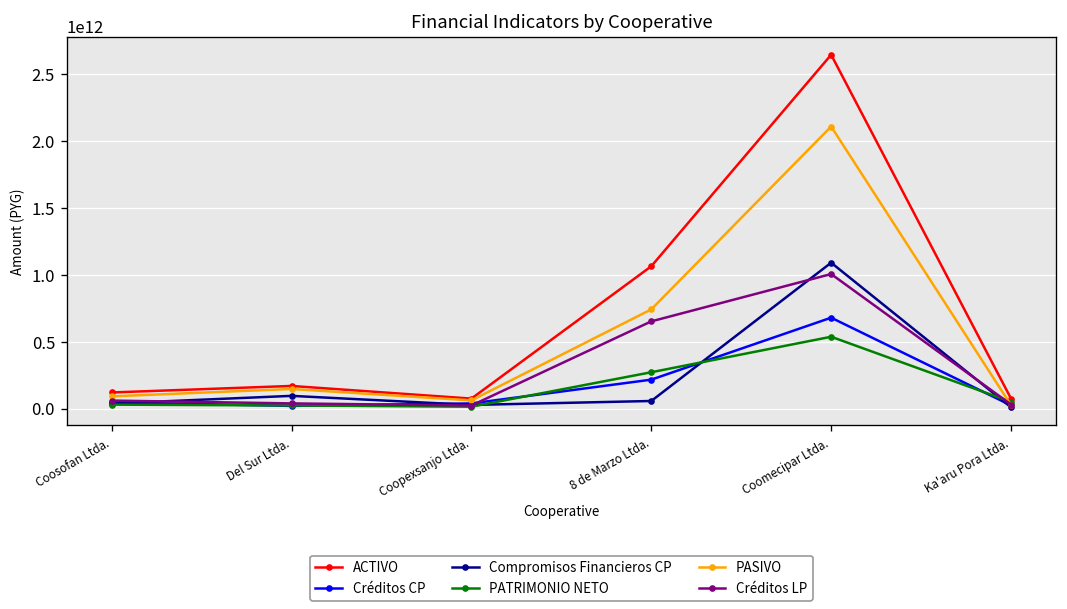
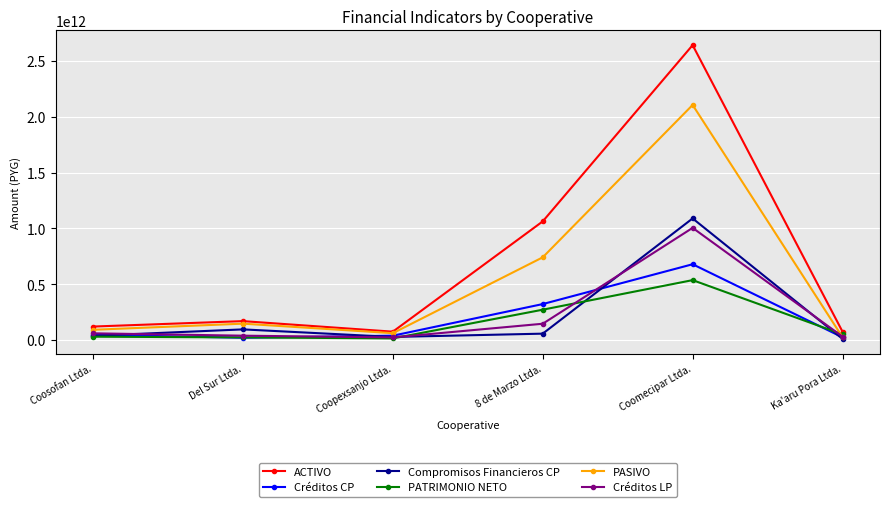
Créditos CP, 8 de Marzo Ltda.: 220000000000 -> 320000000000
Créditos LP, 8 de Marzo Ltda.: 650000000000 -> 150000000000
